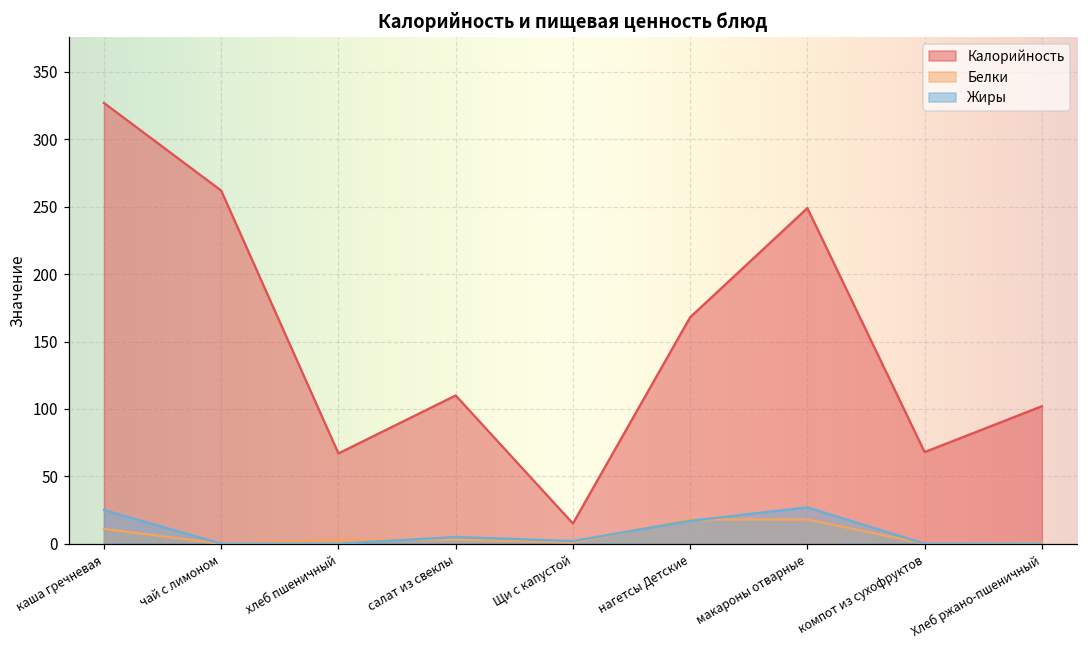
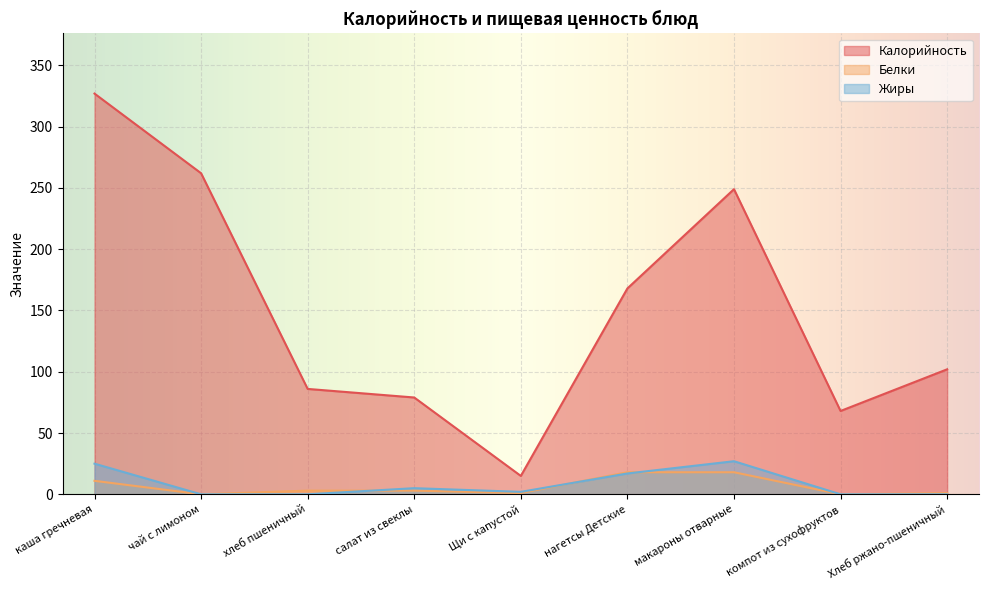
Калорийность, хлеб пшеничный: 67 -> 86
Калорийность, салат из свеклы: 110 -> 79
